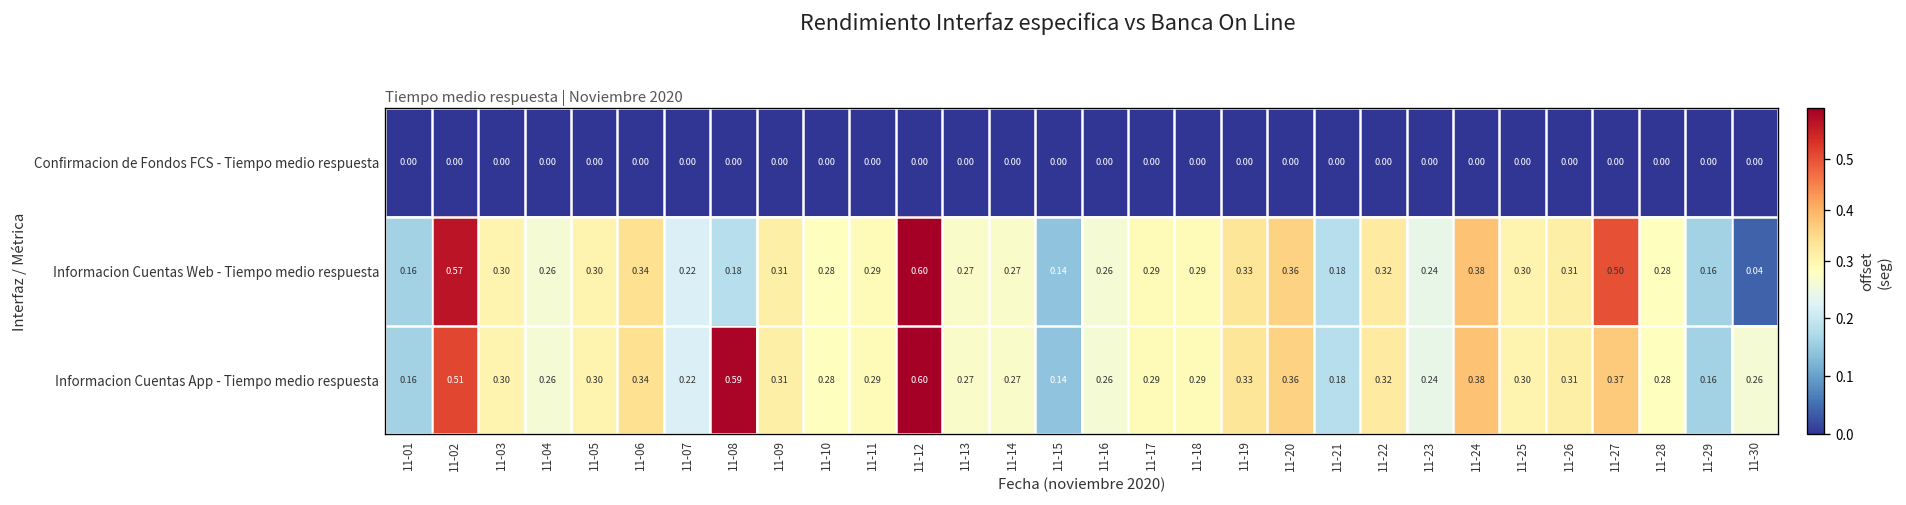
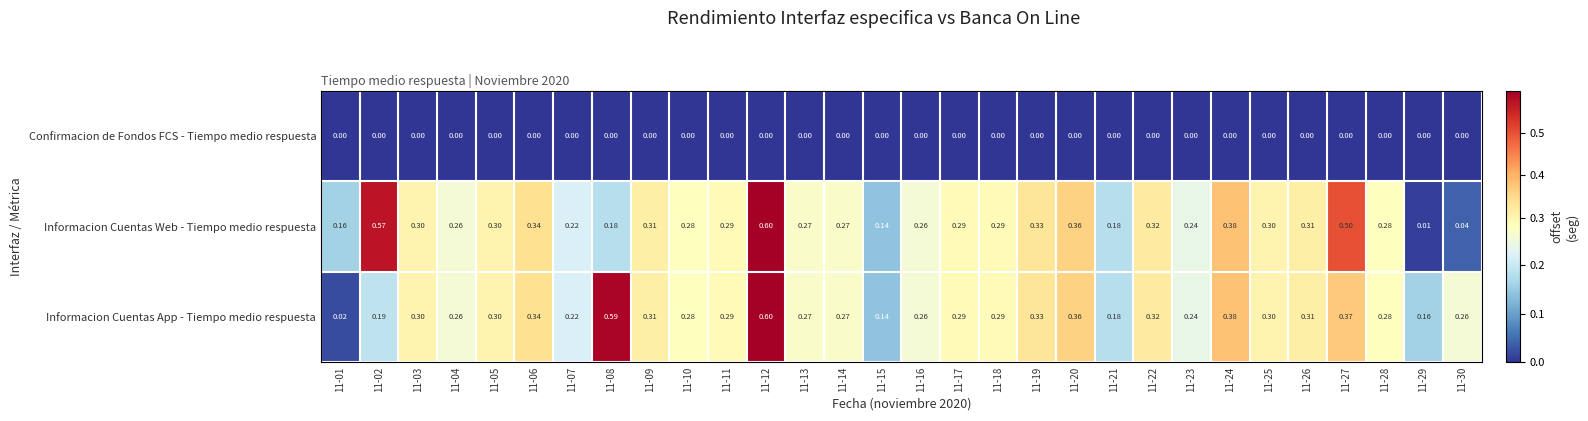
Informacion Cuentas Web - Tiempo medio respuesta, 11-29: 0.16 -> 0.01
Informacion Cuentas App - Tiempo medio respuesta, 11-01: 0.16 -> 0.02
Informacion Cuentas App - Tiempo medio respuesta, 11-02: 0.51 -> 0.19
